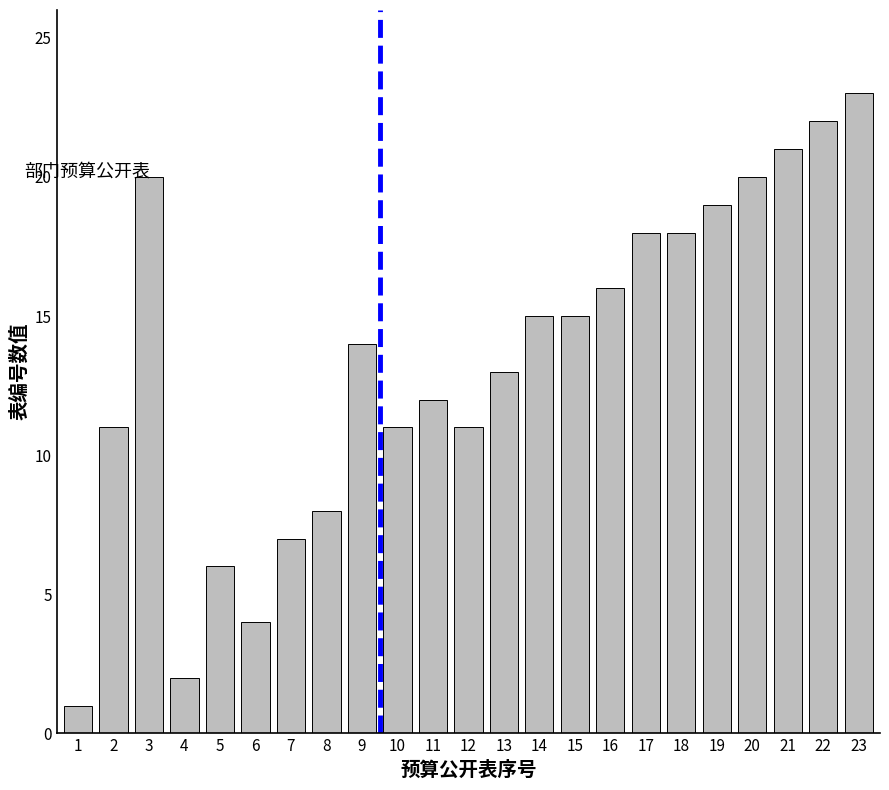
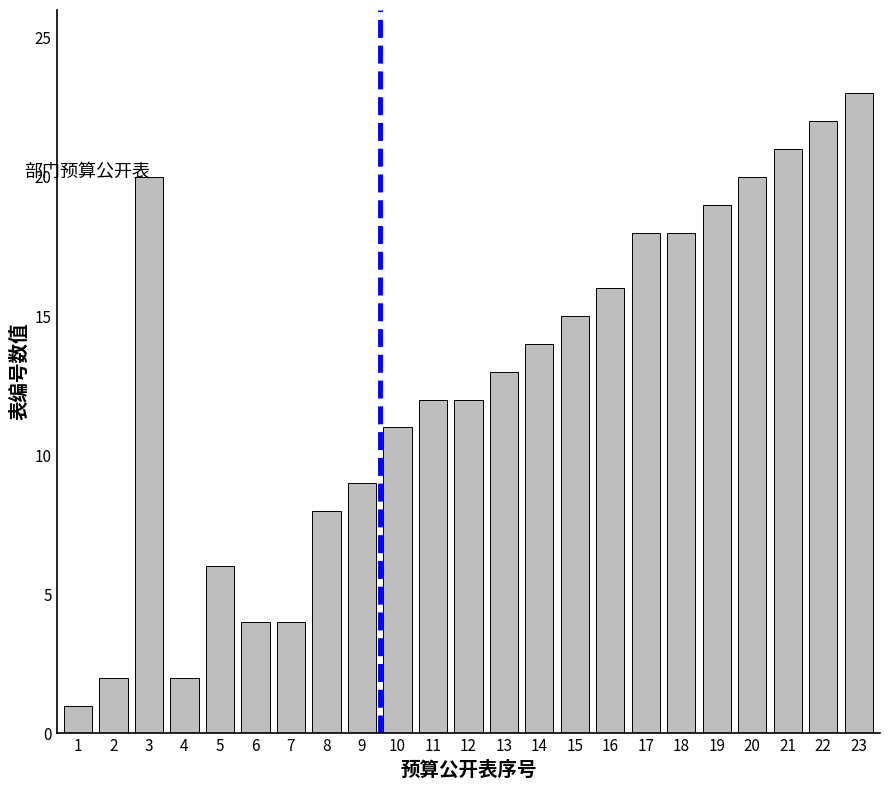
2: 11 -> 2
7: 7 -> 4
9: 14 -> 9
12: 11 -> 12
14: 15 -> 14
